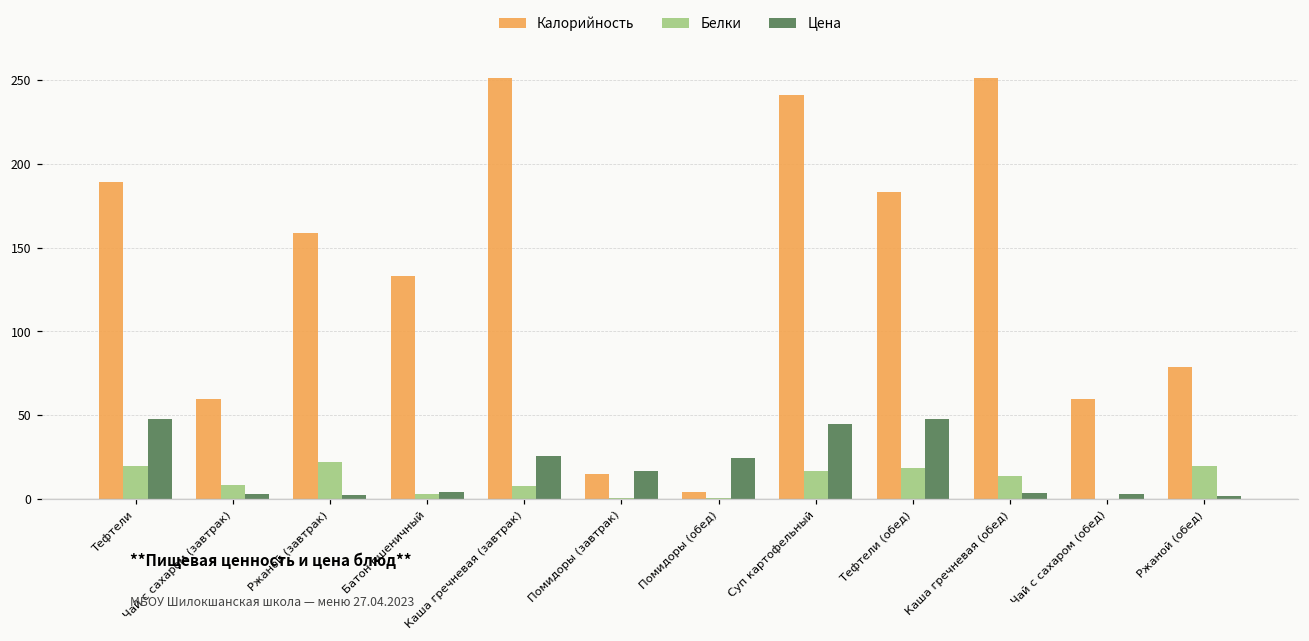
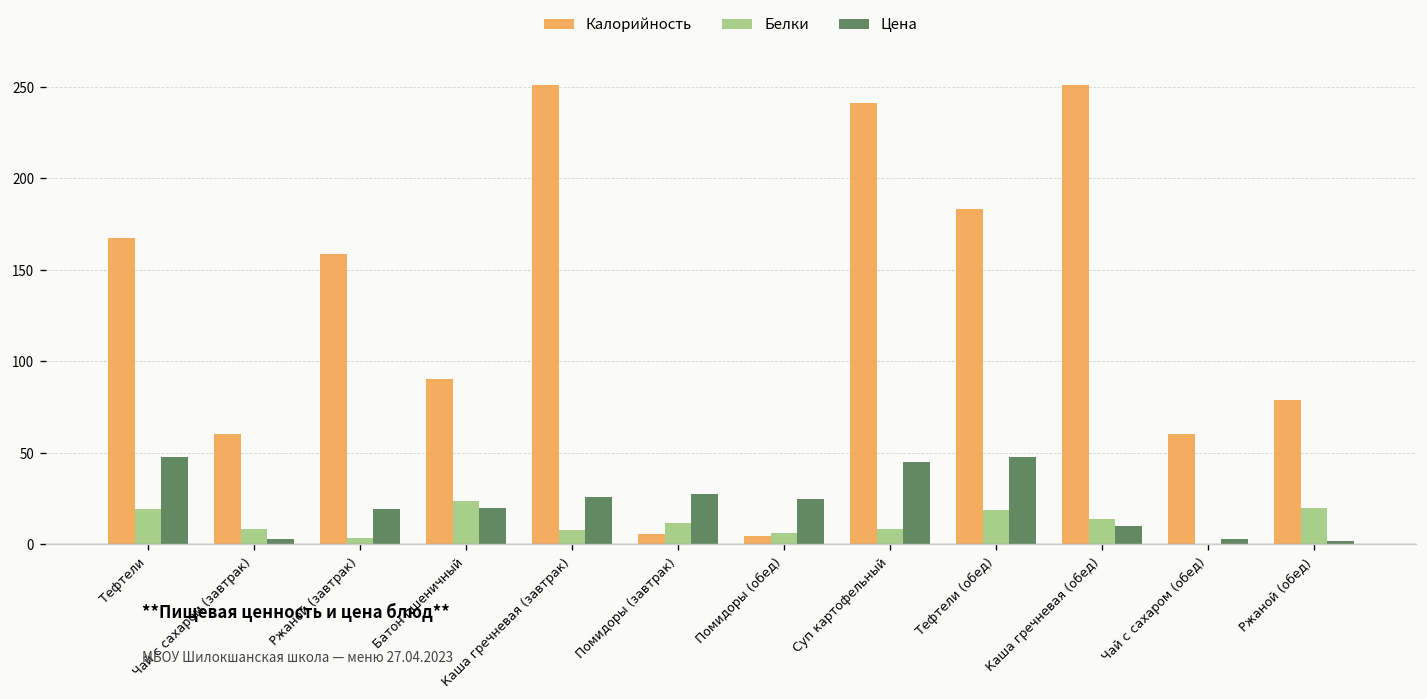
Калорийность, Тефтели: 189 -> 168
Белки, Ржаной (завтрак): 22 -> 3
Цена, Ржаной (завтрак): 3 -> 19
Калорийность, Батон пшеничный: 133 -> 90
Белки, Батон пшеничный: 3 -> 23
Цена, Батон пшеничный: 4 -> 20
Калорийность, Помидоры (завтрак): 15 -> 6
Белки, Помидоры (завтрак): 1 -> 11
Цена, Помидоры (завтрак): 17 -> 28
Белки, Помидоры (обед): 1 -> 6
Белки, Суп картофельный: 17 -> 8
Цена, Каша гречневая (обед): 4 -> 10
